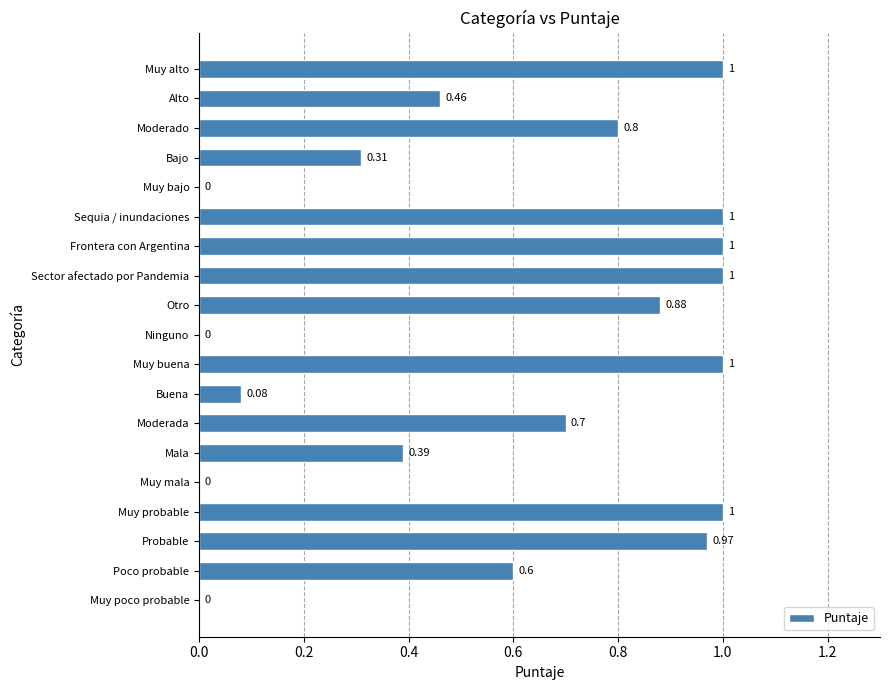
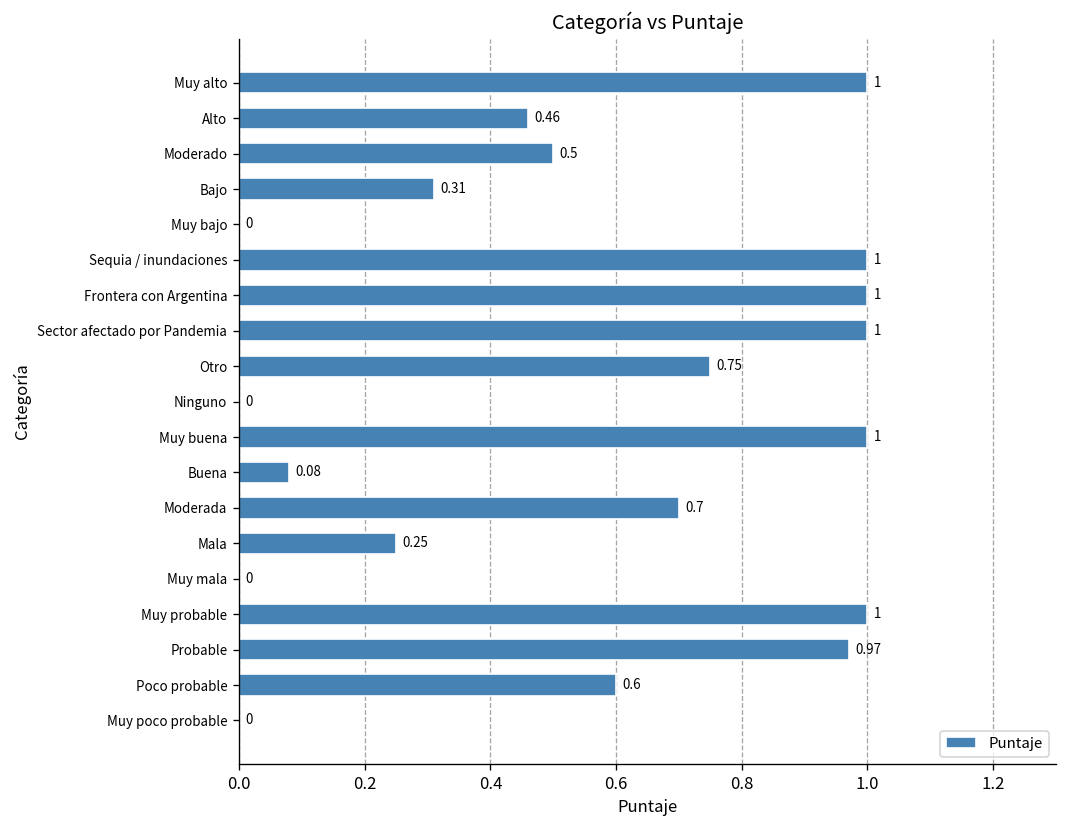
Moderado: 0.8 -> 0.5
Otro: 0.88 -> 0.75
Mala: 0.39 -> 0.25
